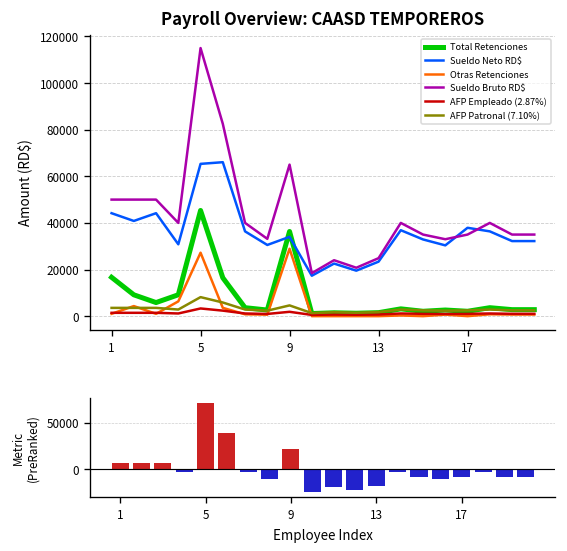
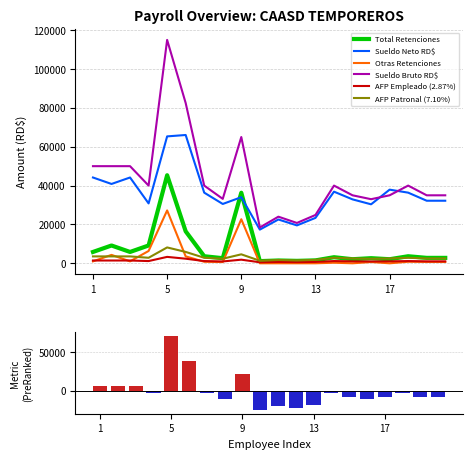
Payroll Overview: CAASD TEMPOREROS, Total Retenciones, 1: 17000 -> 6000
Payroll Overview: CAASD TEMPOREROS, Otras Retenciones, 9: 29000 -> 23000
